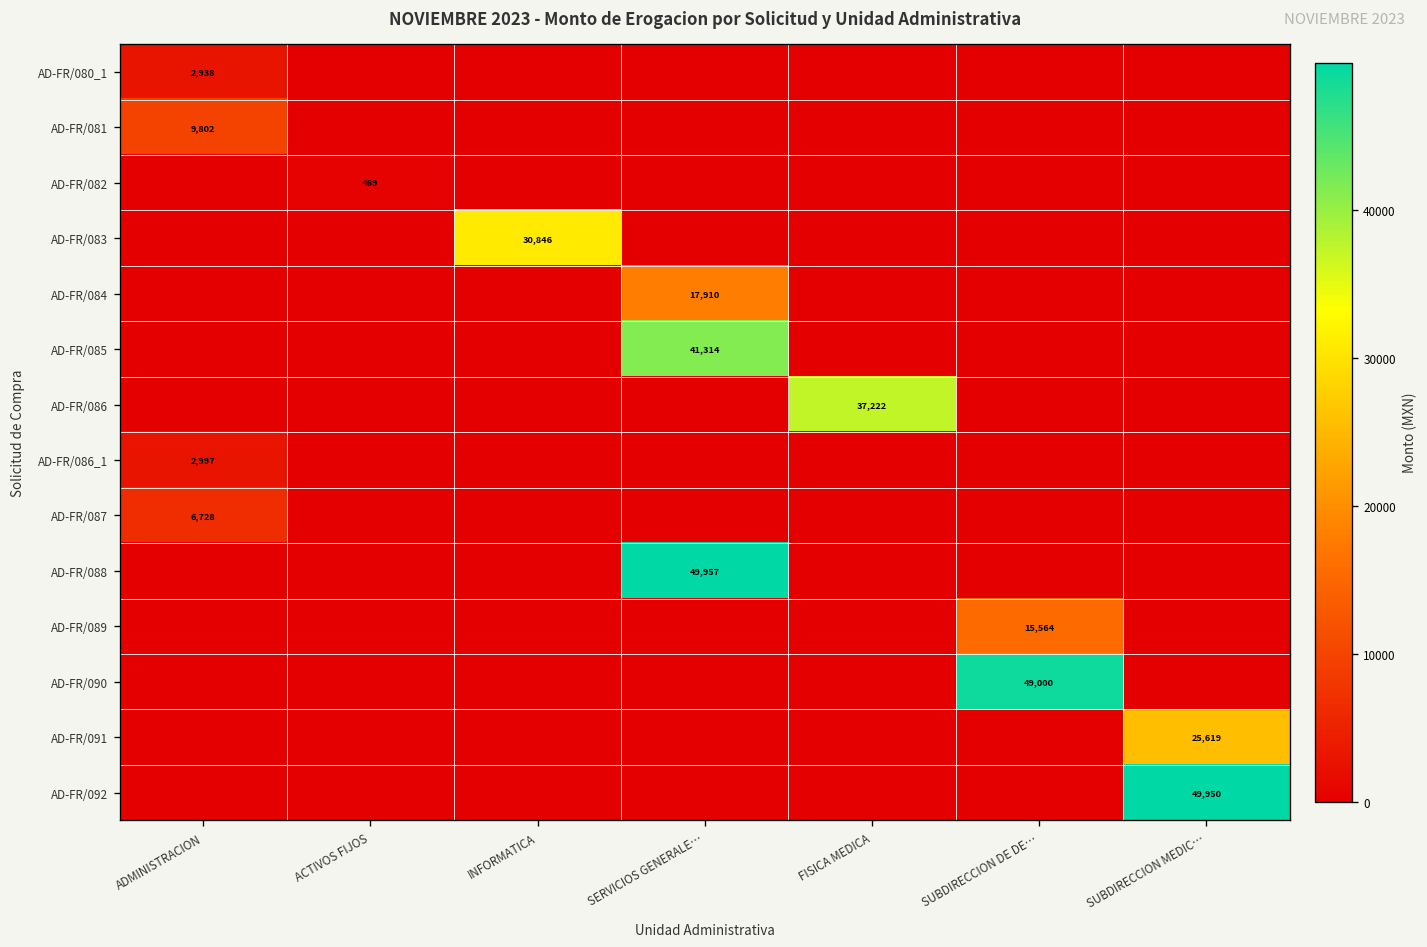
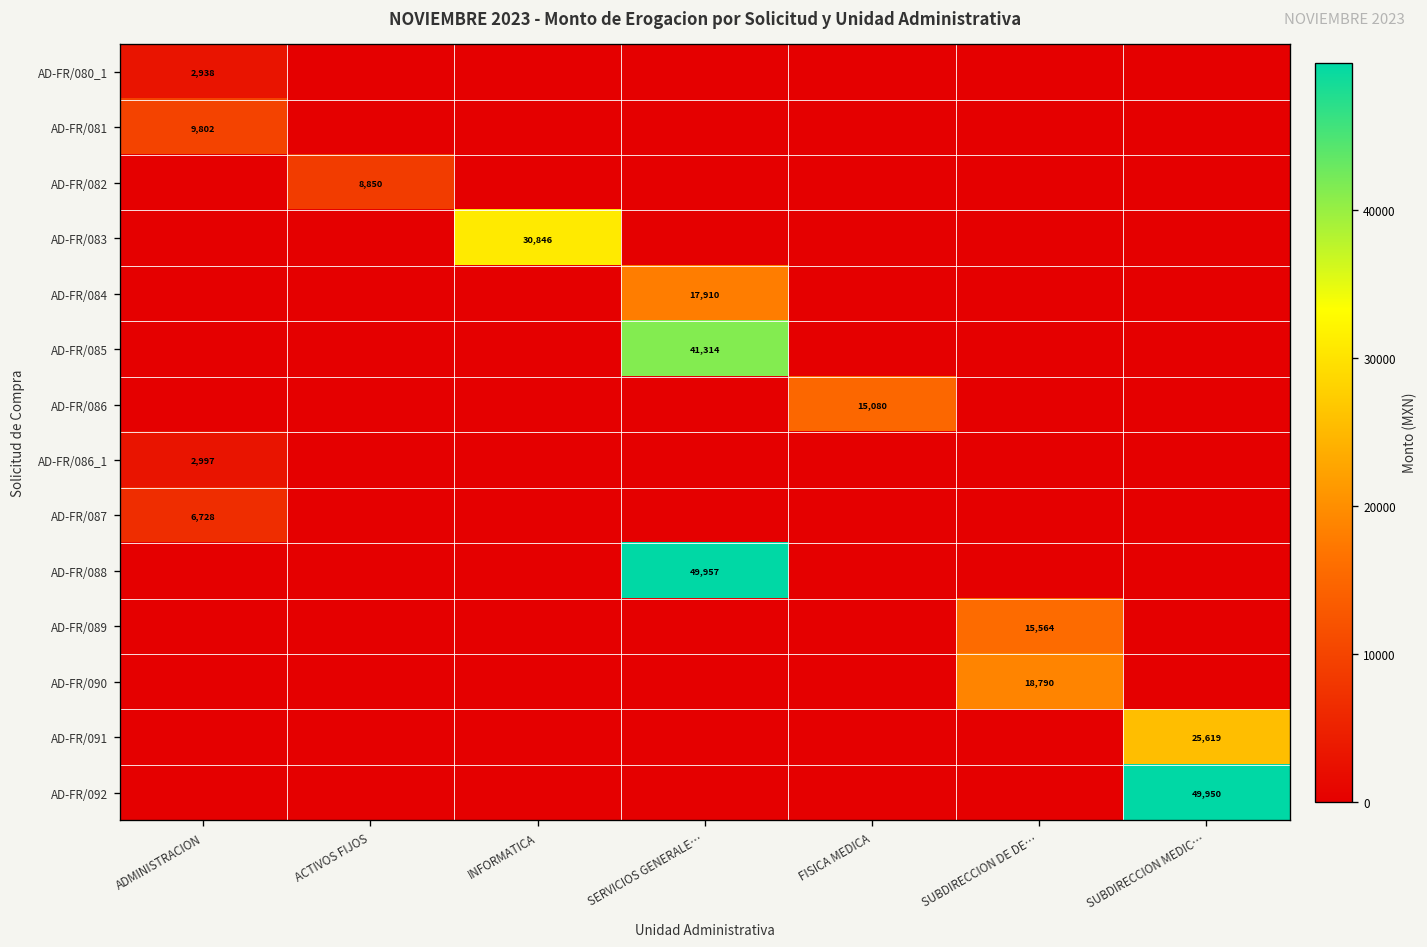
AD-FR/082, ACTIVOS FIJOS: 469 -> 8,850
AD-FR/086, FISICA MEDICA: 37,222 -> 15,080
AD-FR/090, SUBDIRECCION DE DE…: 49,000 -> 18,790
